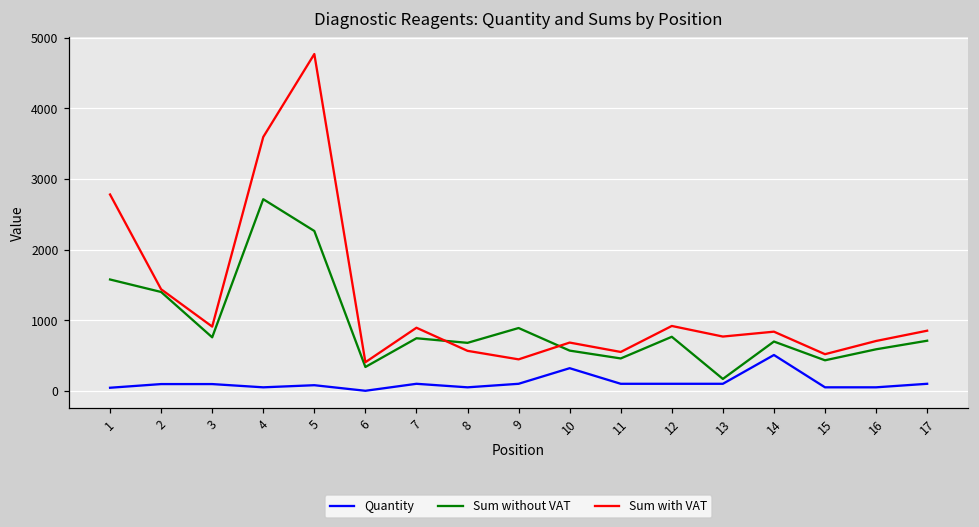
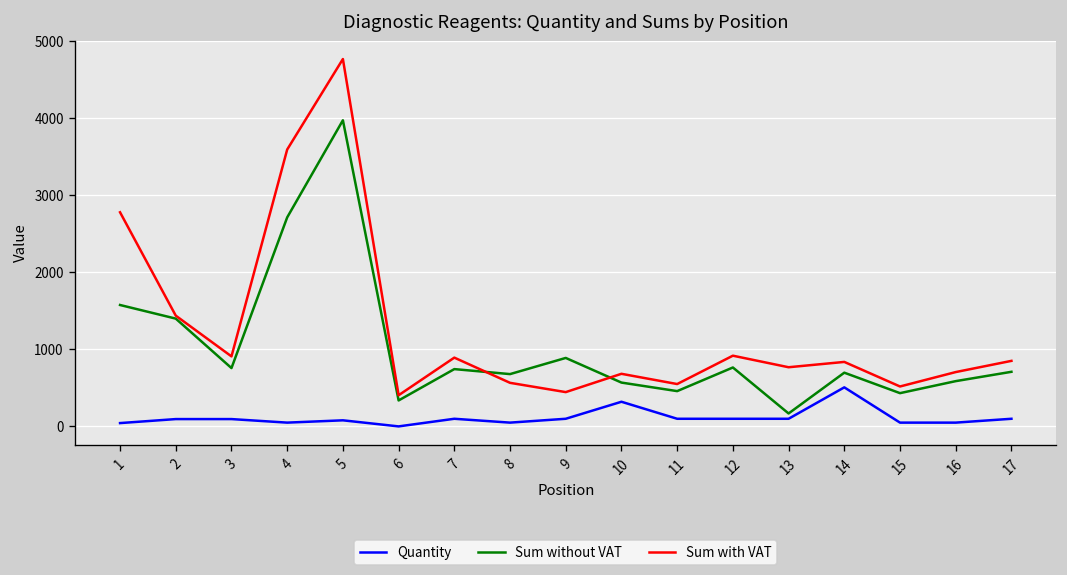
Sum without VAT, 5: 2300 -> 4000
